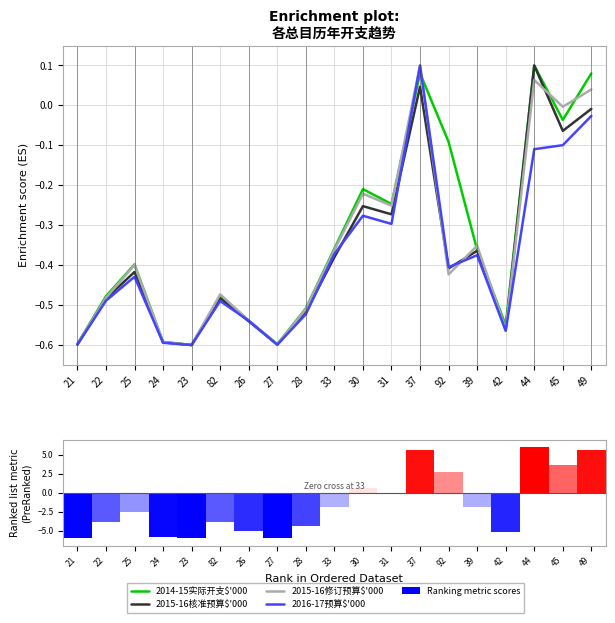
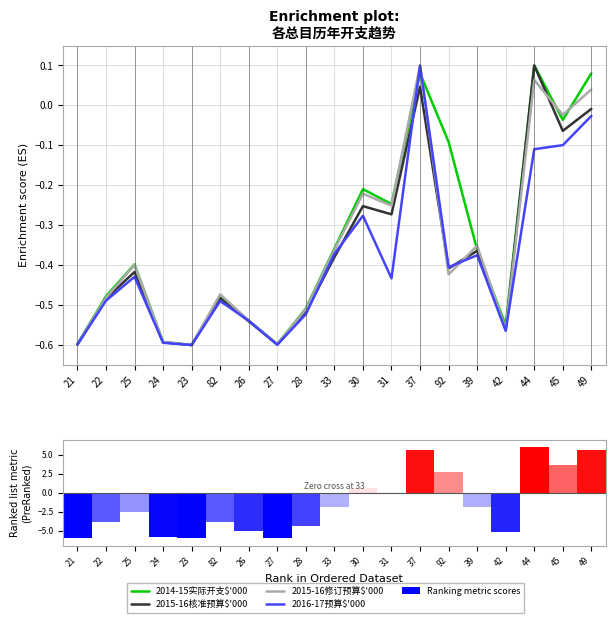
Enrichment plot: 各总目历年开支趋势, 2016-17预算$'000, 31: -0.30 -> -0.43
Enrichment plot: 各总目历年开支趋势, 2015-16修订预算$'000, 45: 0.00 -> -0.02
